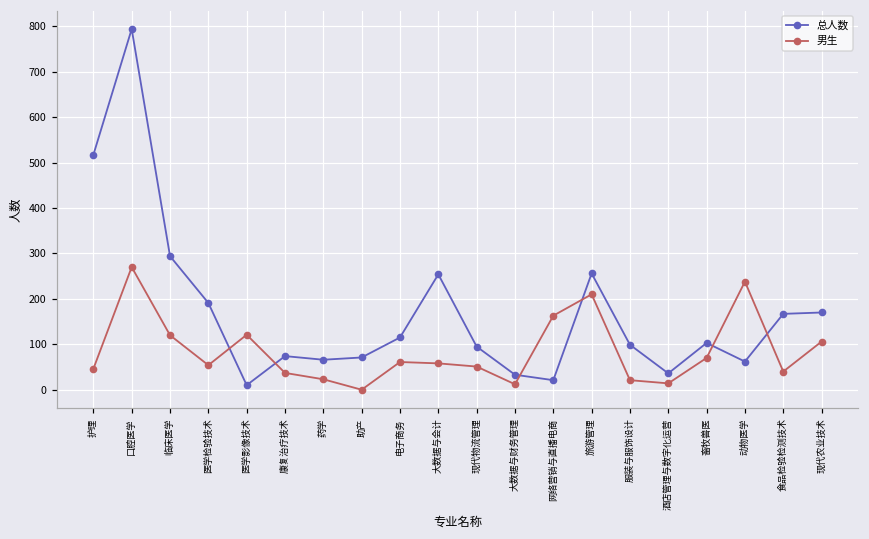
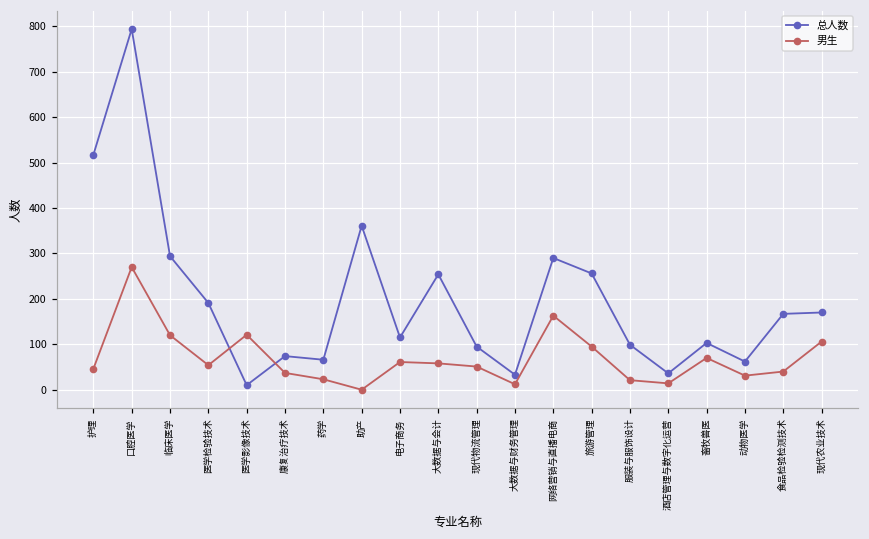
总人数, 助产: 70 -> 360
总人数, 网络营销与直播电商: 20 -> 290
男生, 旅游管理: 210 -> 100
男生, 动物医学: 240 -> 30
